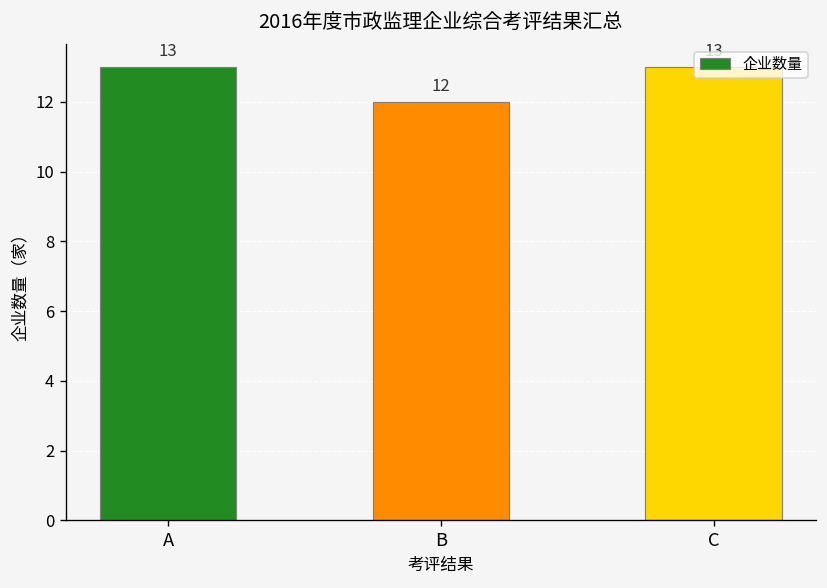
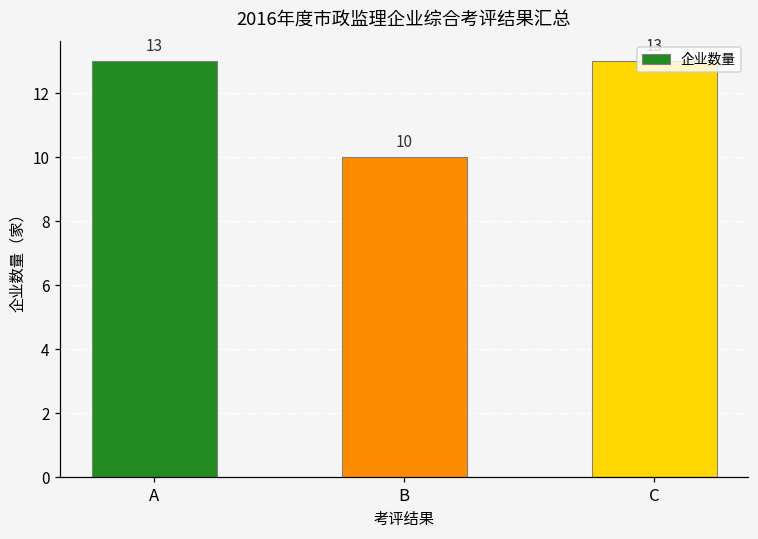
B: 12 -> 10
